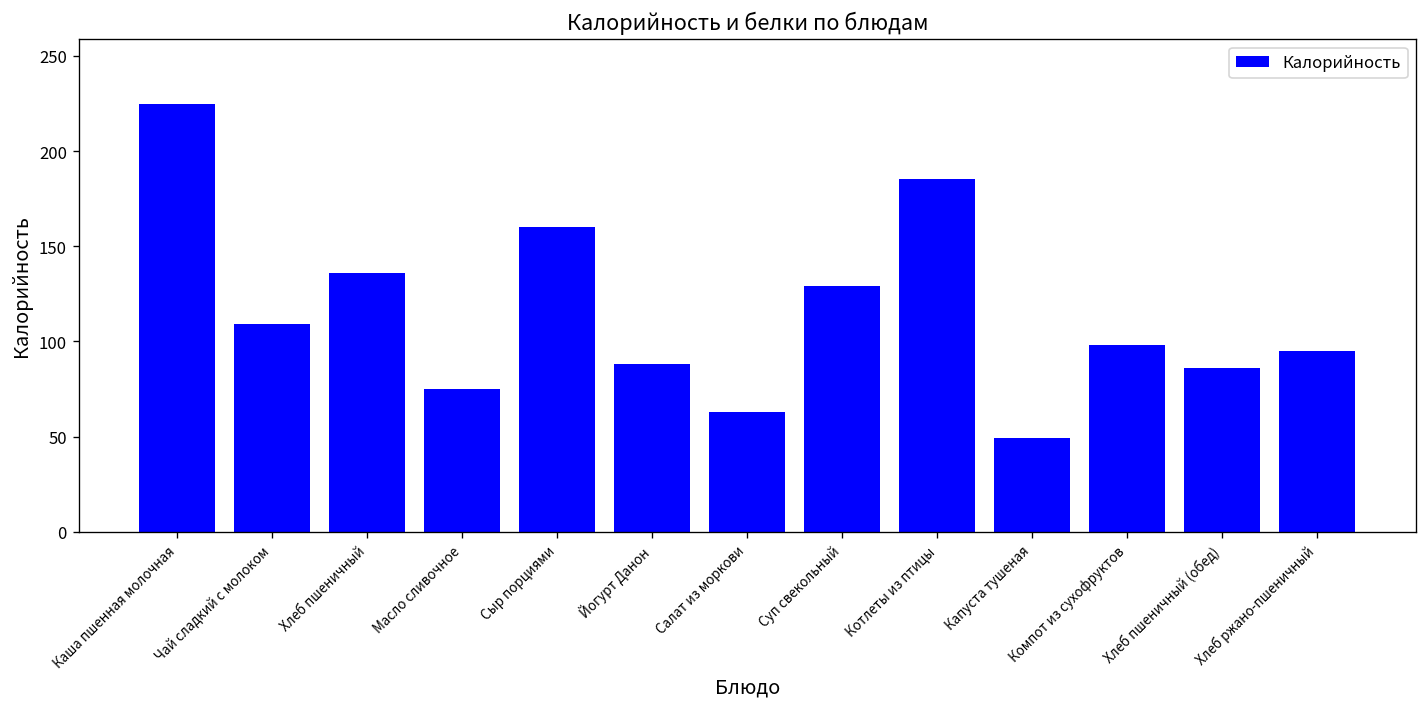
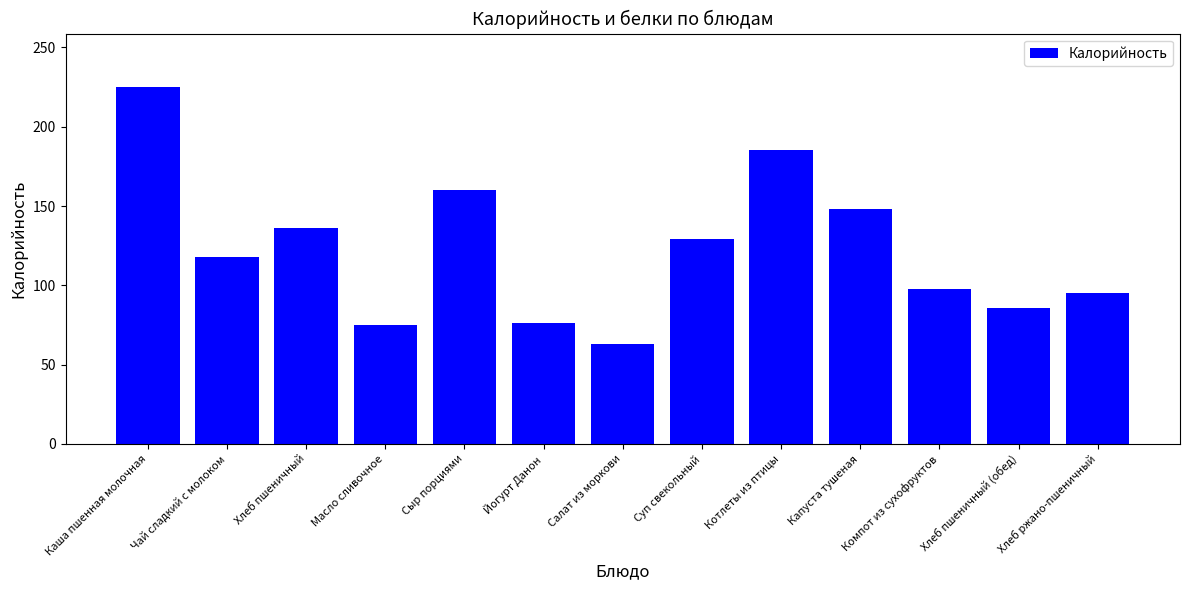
Чай сладкий с молоком: 109 -> 118
Йогурт Данон: 88 -> 76
Капуста тушеная: 49 -> 148
